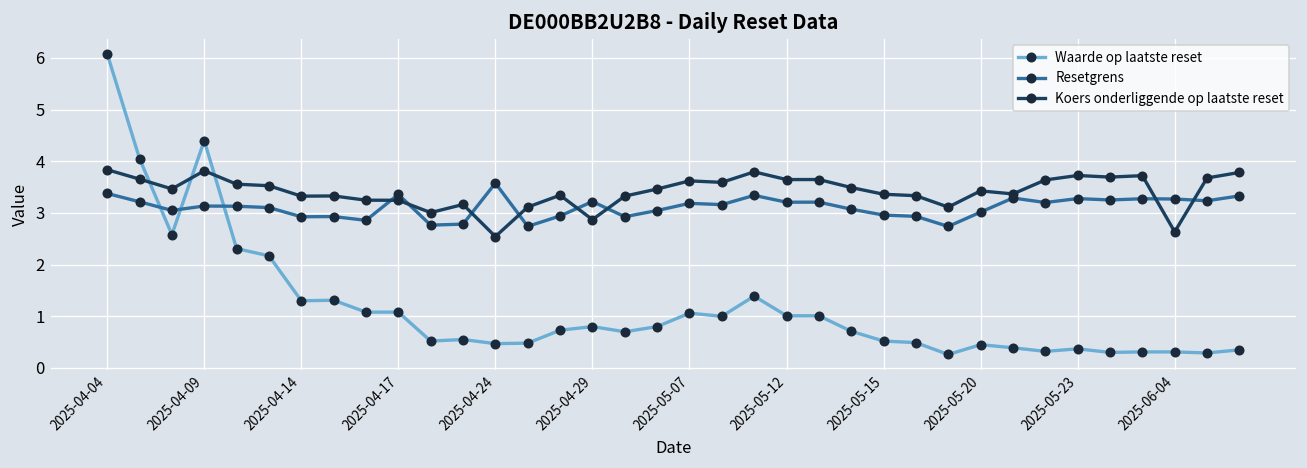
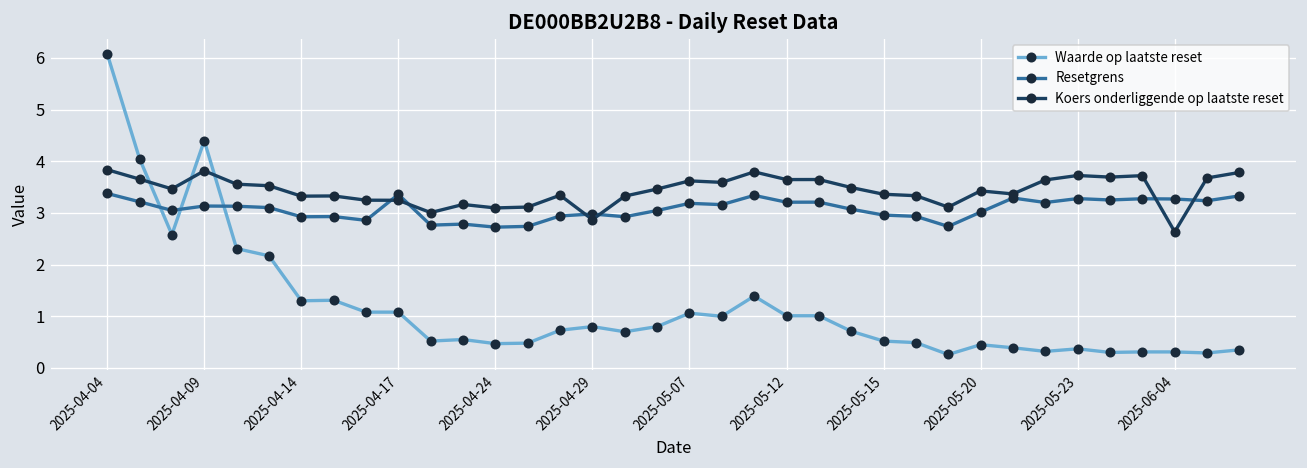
Resetgrens, 2025-04-24: 3.6 -> 2.7
Koers onderliggende op laatste reset, 2025-04-24: 2.5 -> 3.1
Resetgrens, 2025-04-29: 3.2 -> 3.0
